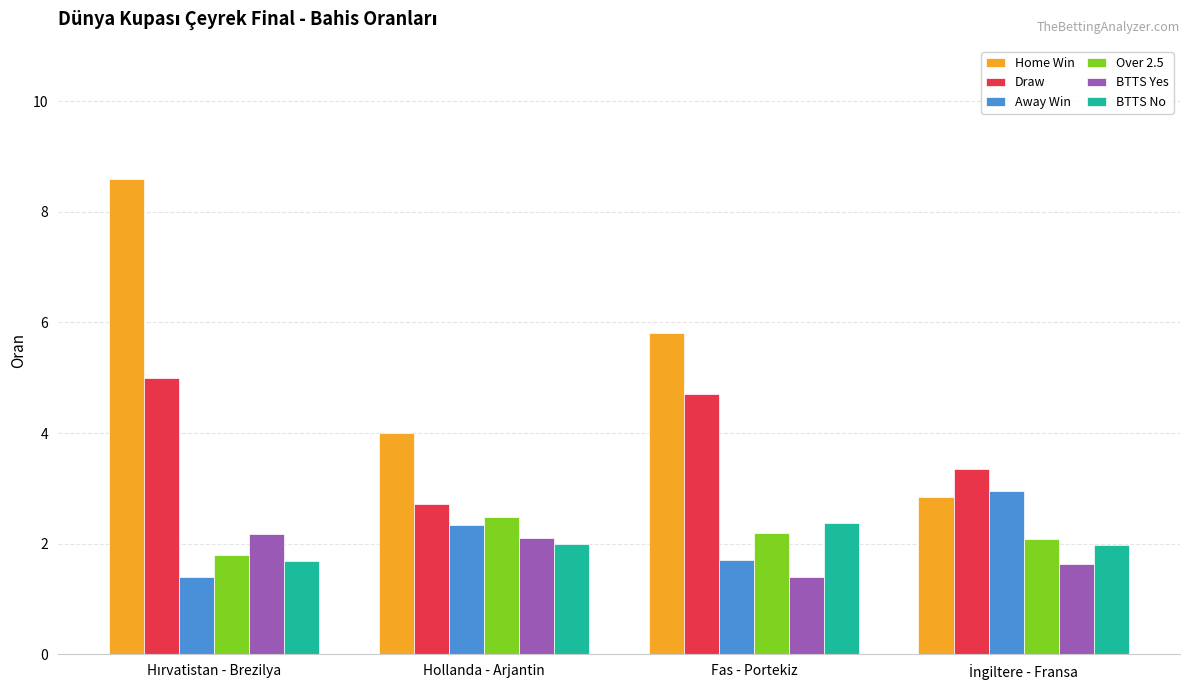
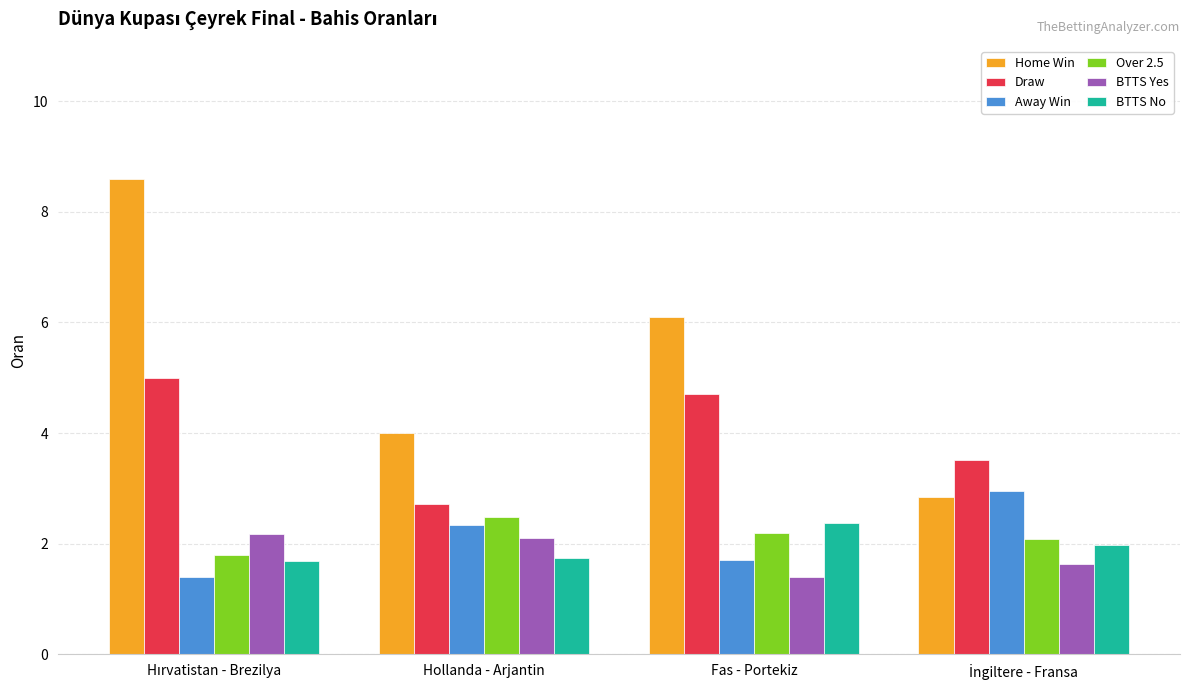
BTTS No, Hollanda - Arjantin: 2.0 -> 1.7
Home Win, Fas - Portekiz: 5.8 -> 6.1
Draw, İngiltere - Fransa: 3.4 -> 3.5
